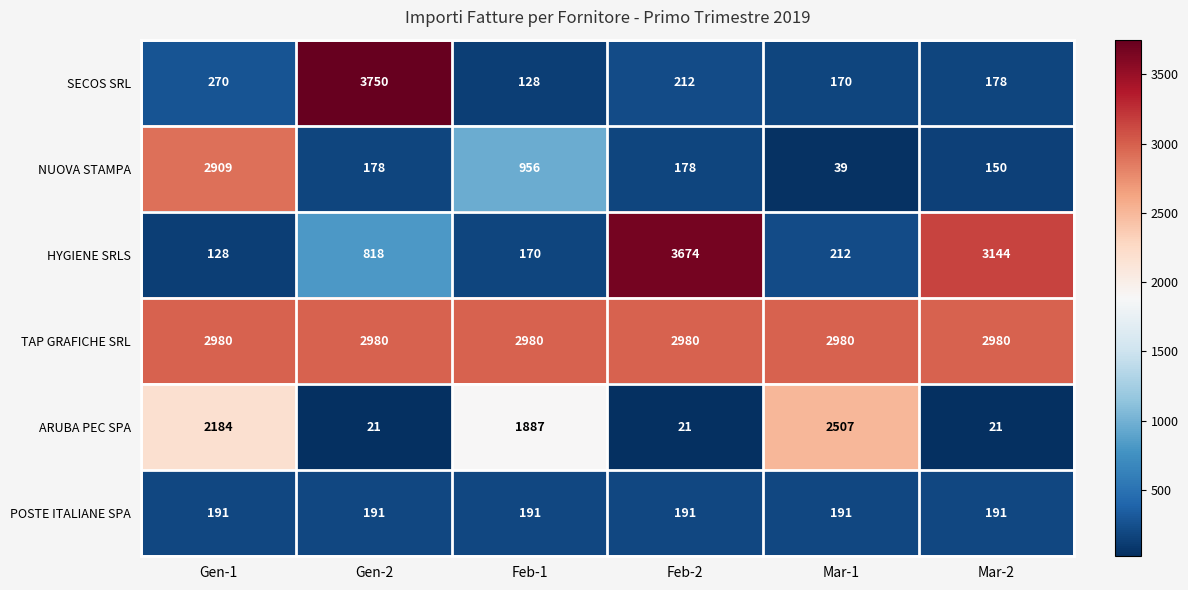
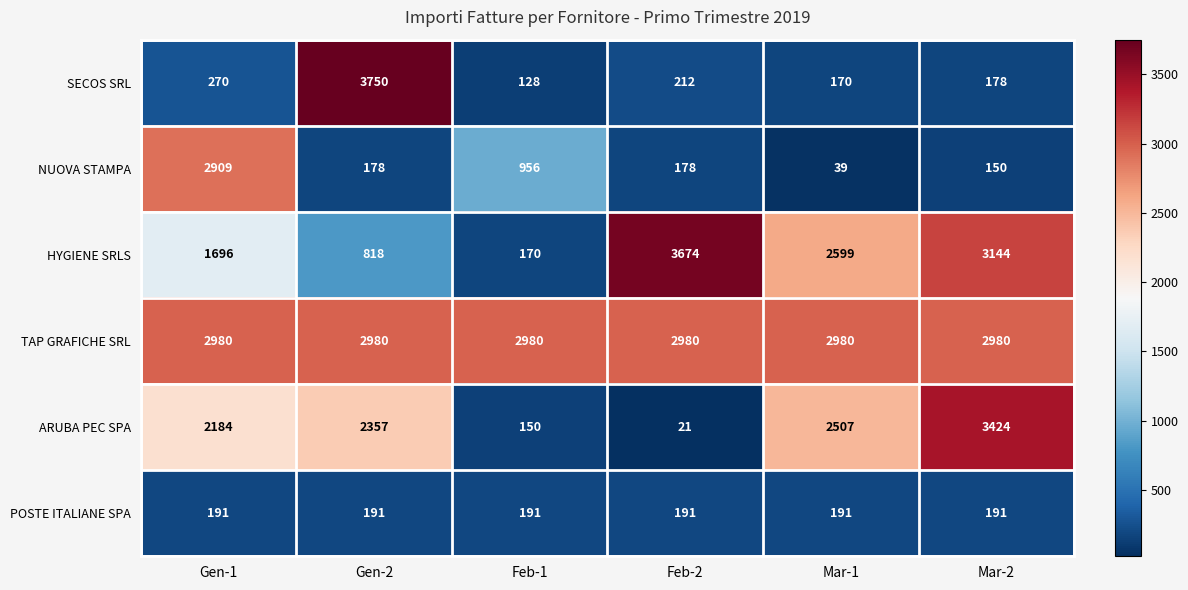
HYGIENE SRLS, Gen-1: 128 -> 1696
HYGIENE SRLS, Mar-1: 212 -> 2599
ARUBA PEC SPA, Gen-2: 21 -> 2357
ARUBA PEC SPA, Feb-1: 1887 -> 150
ARUBA PEC SPA, Mar-2: 21 -> 3424
